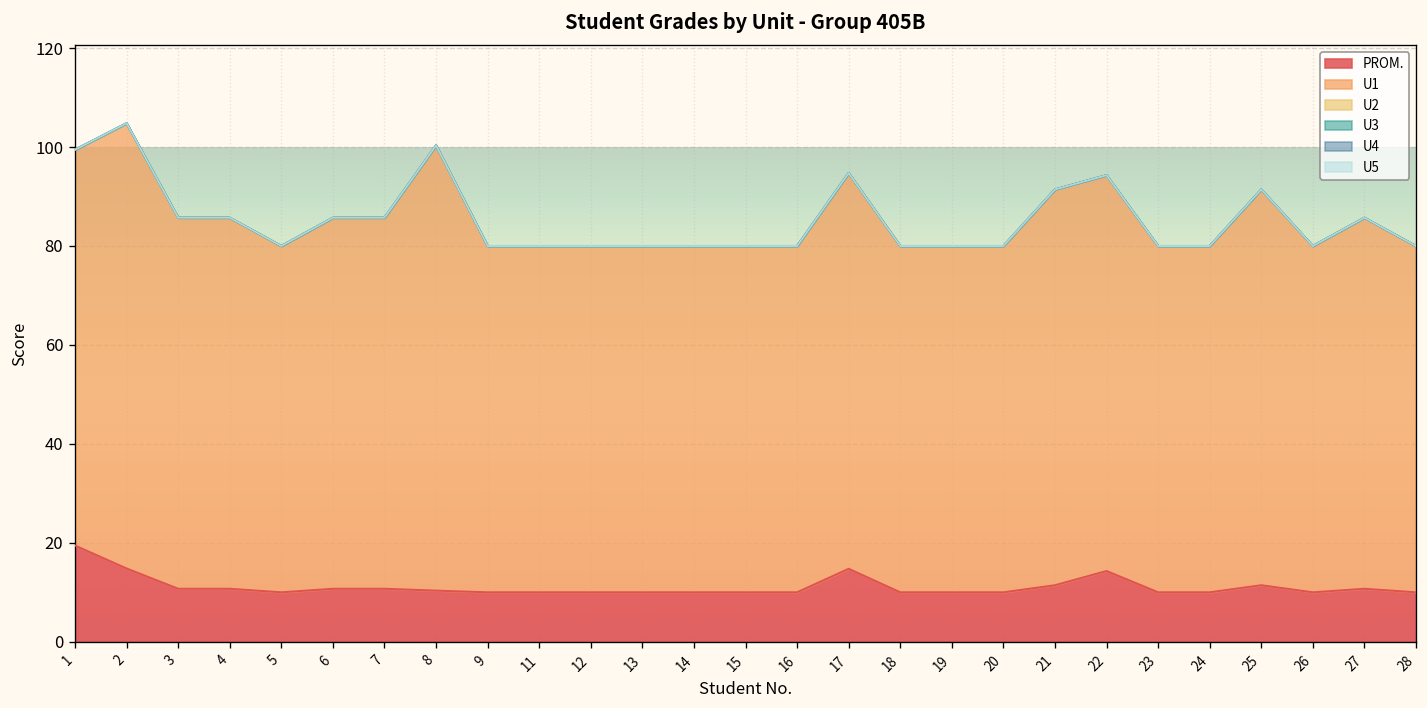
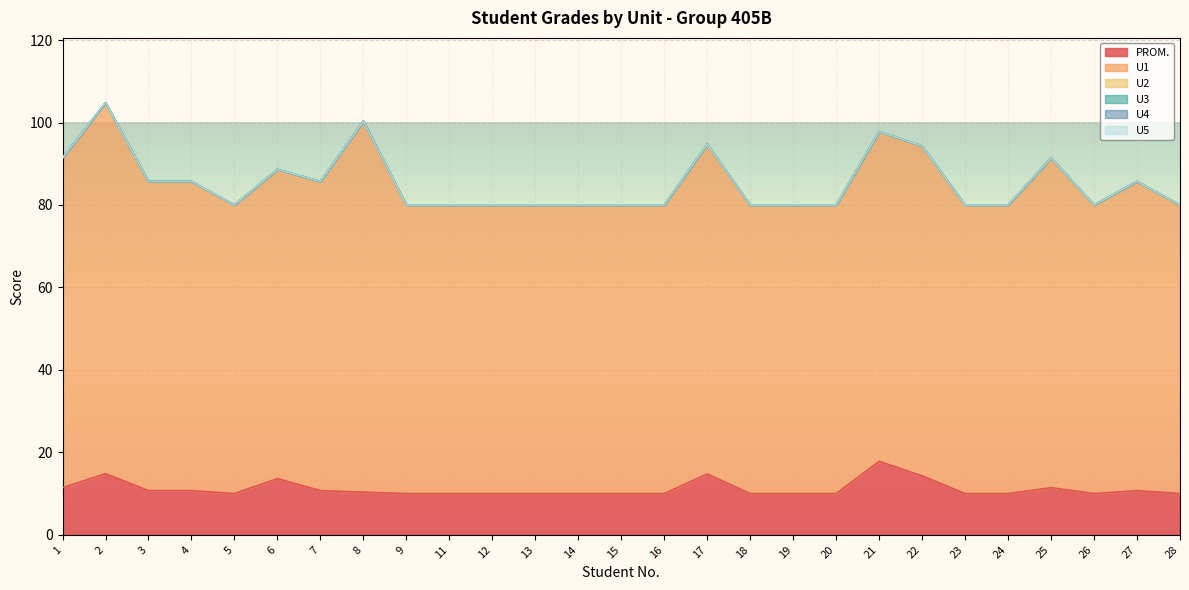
PROM., 1: 19 -> 11
PROM., 6: 11 -> 14
PROM., 21: 11 -> 18
